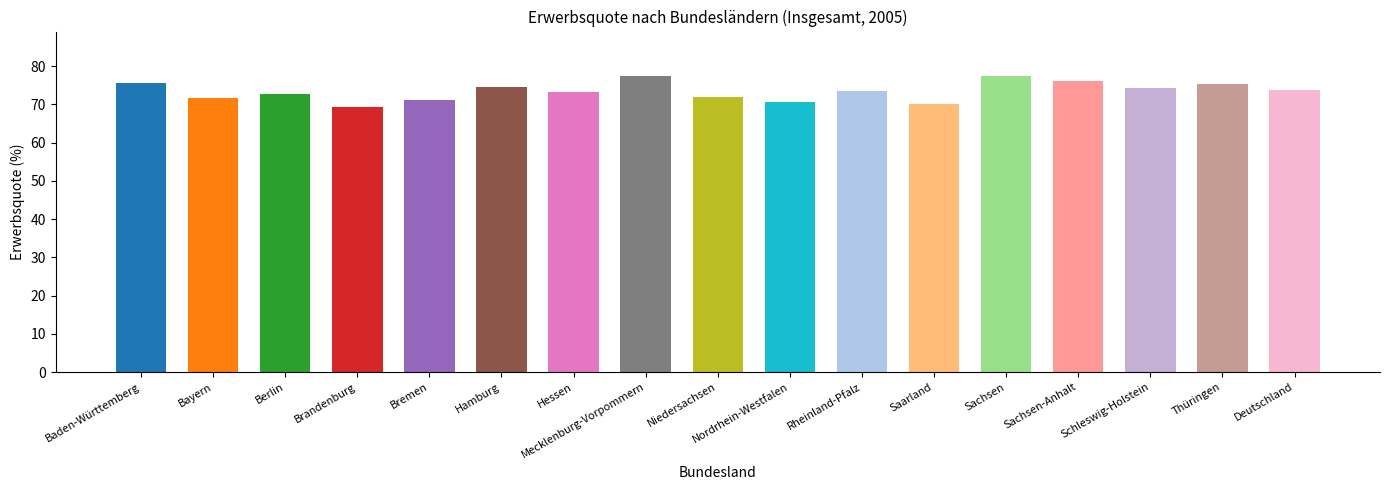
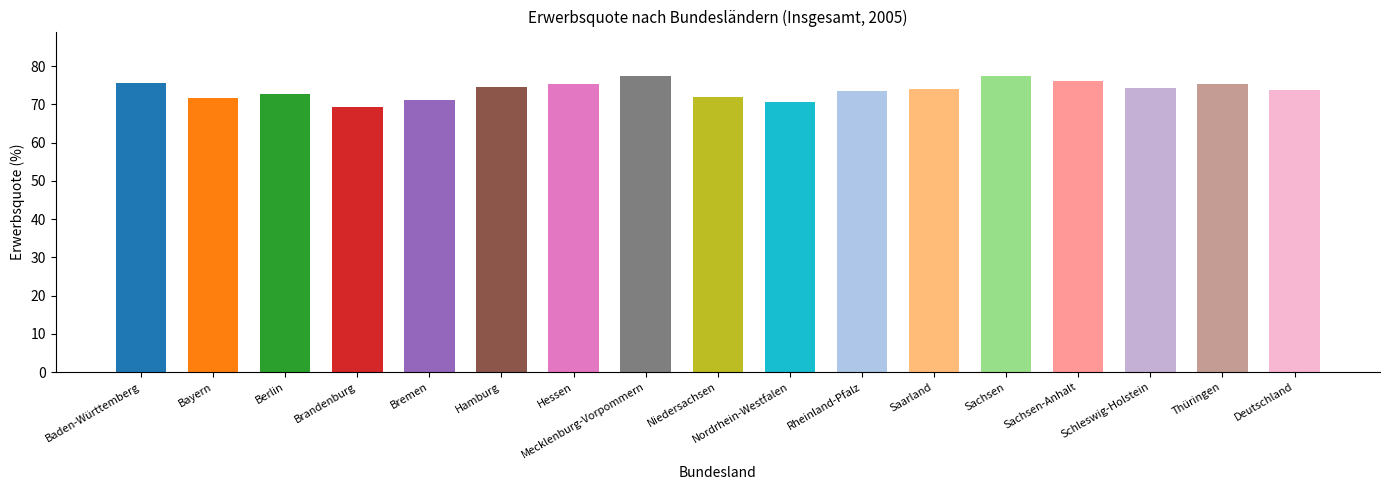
Hessen: 73 -> 75
Saarland: 70 -> 74
